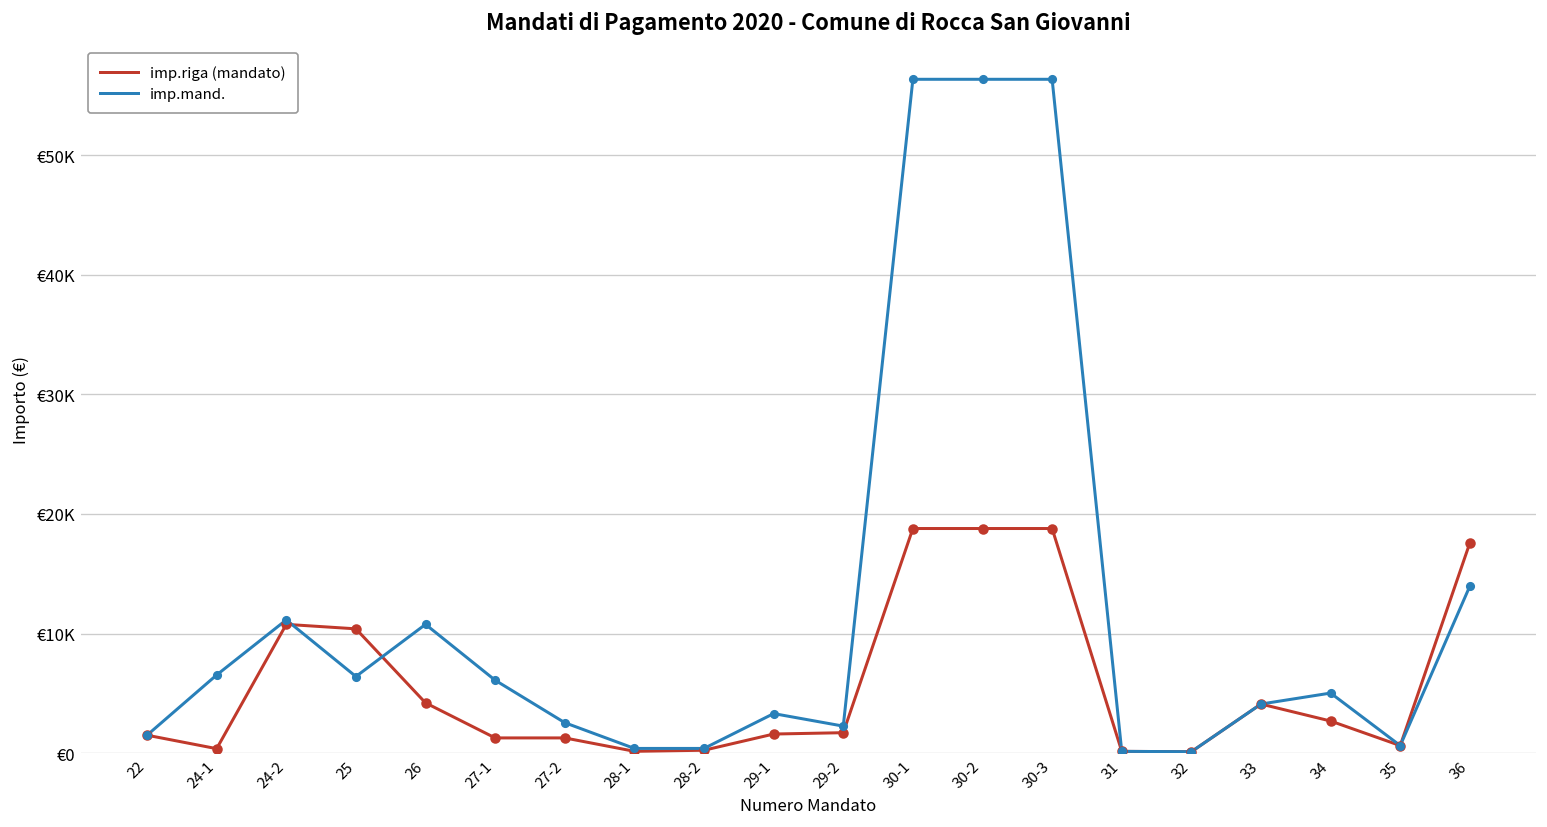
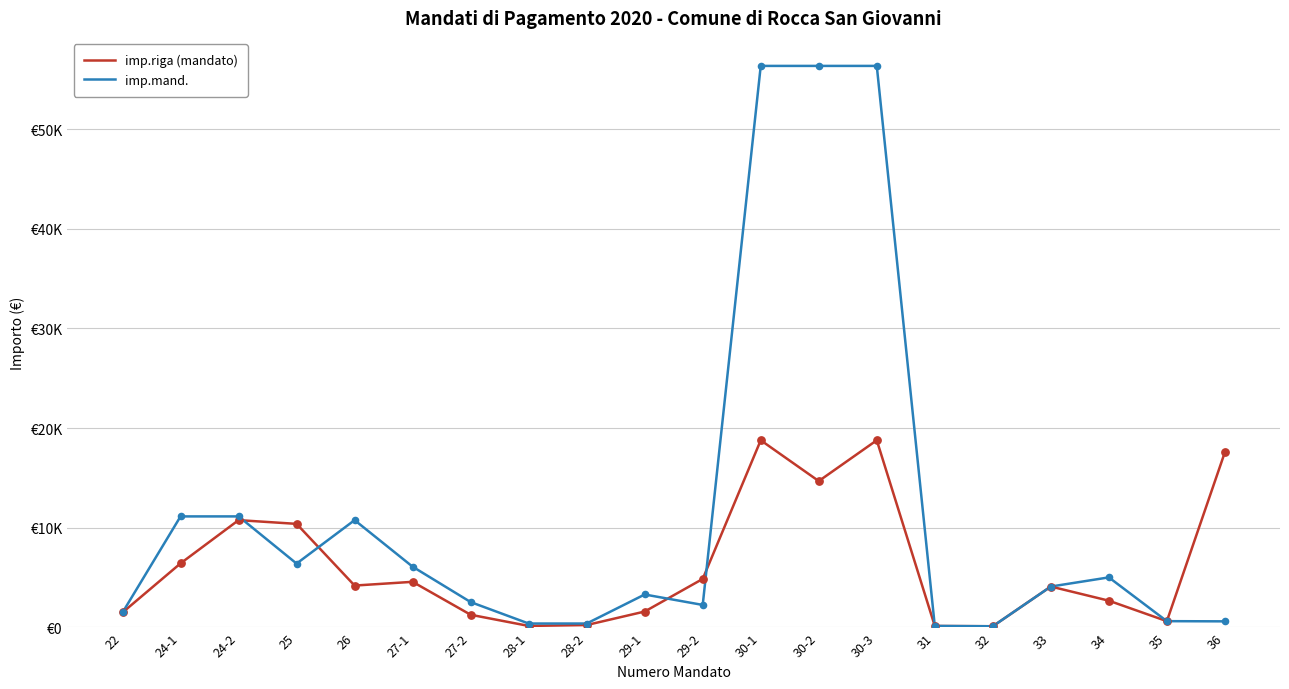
imp.riga (mandato), 24-1: €0 -> €6000
imp.mand., 24-1: €7000 -> €11000
imp.riga (mandato), 27-1: €1000 -> €5000
imp.riga (mandato), 29-2: €2000 -> €5000
imp.riga (mandato), 30-2: €19000 -> €15000
imp.mand., 36: €14000 -> €1000
